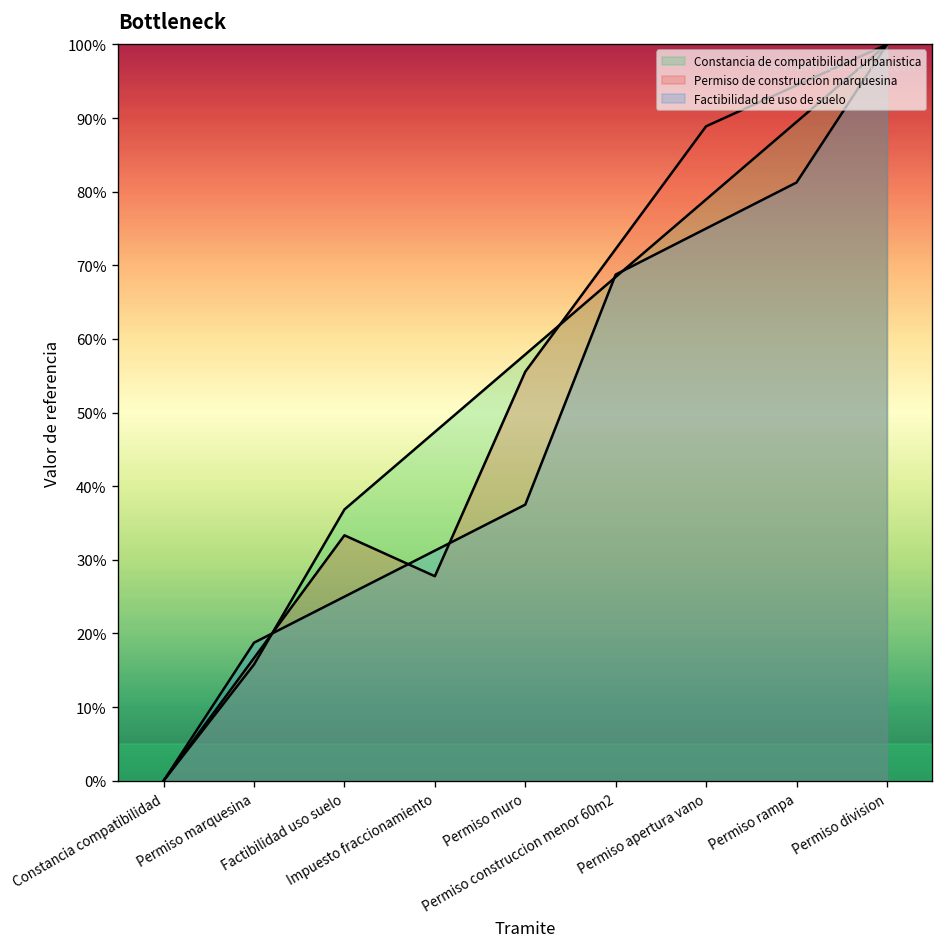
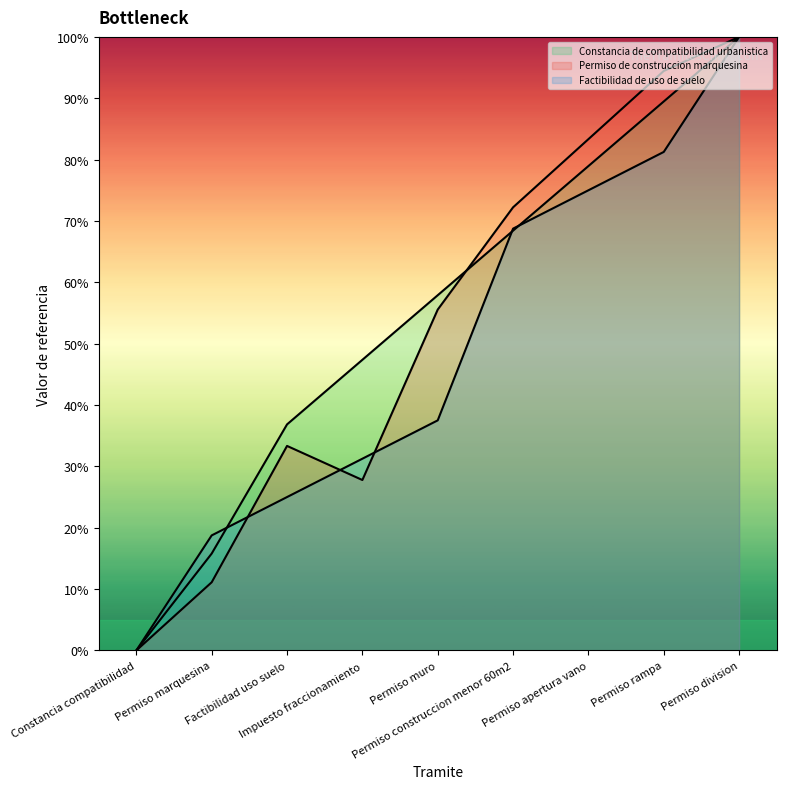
Permiso de construccion marquesina, Permiso marquesina: 17% -> 11%
Permiso de construccion marquesina, Permiso apertura vano: 89% -> 83%
